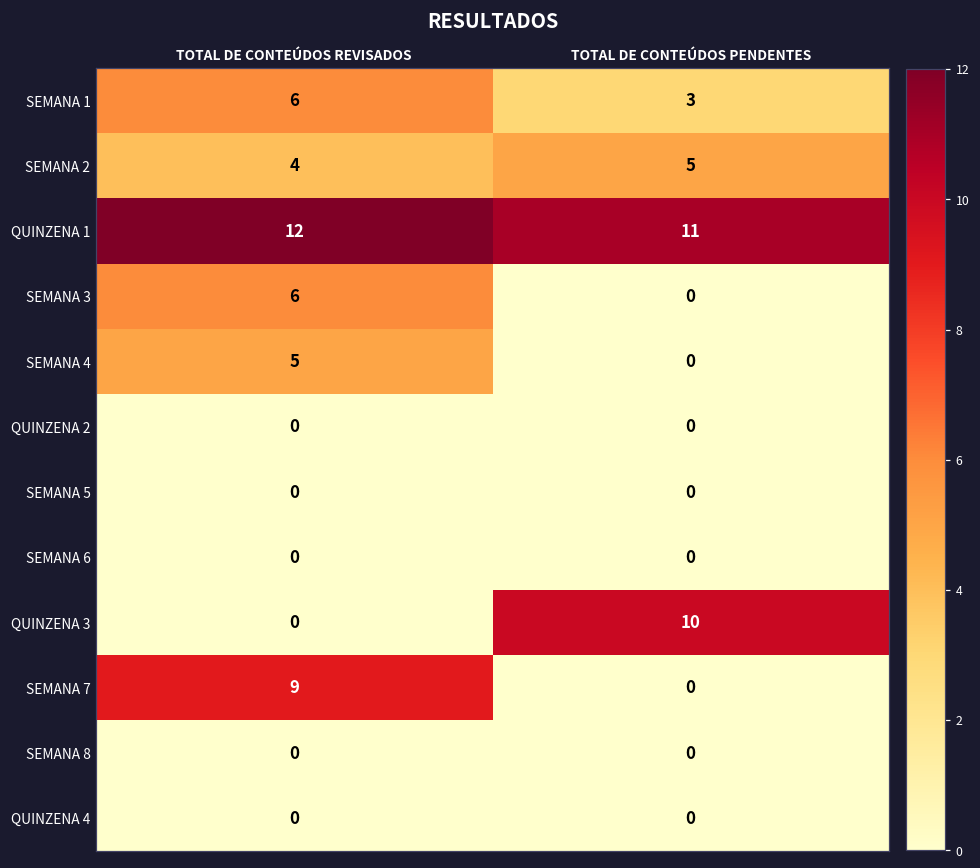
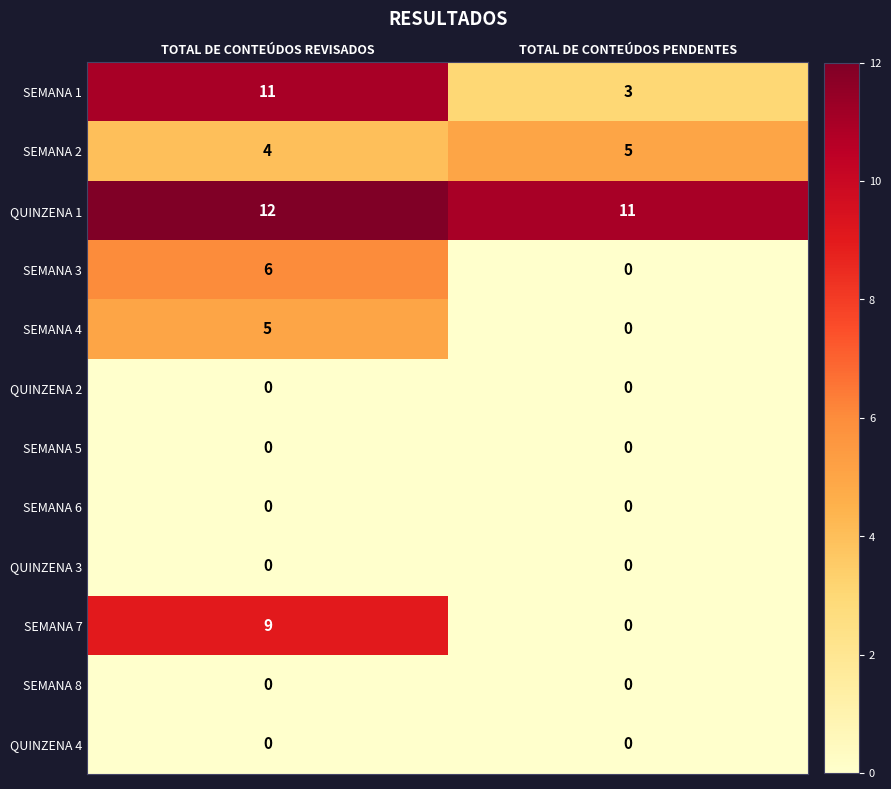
SEMANA 1, TOTAL DE CONTEÚDOS REVISADOS: 6 -> 11
QUINZENA 3, TOTAL DE CONTEÚDOS PENDENTES: 10 -> 0
